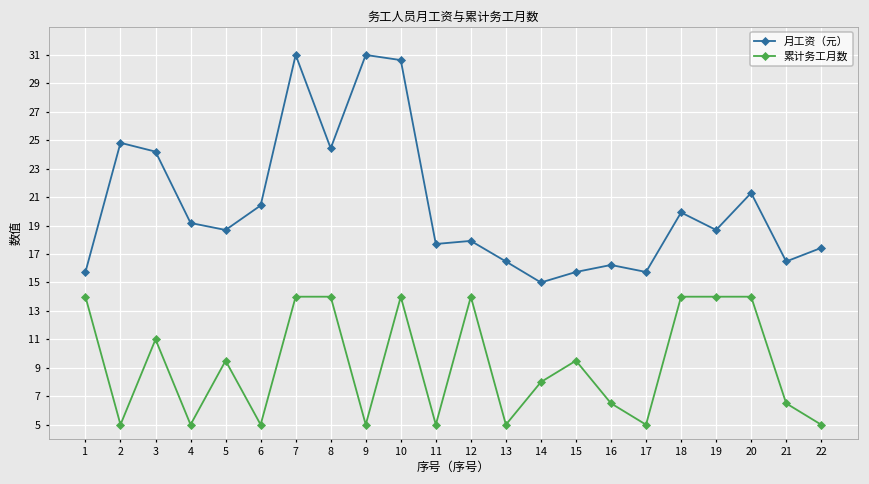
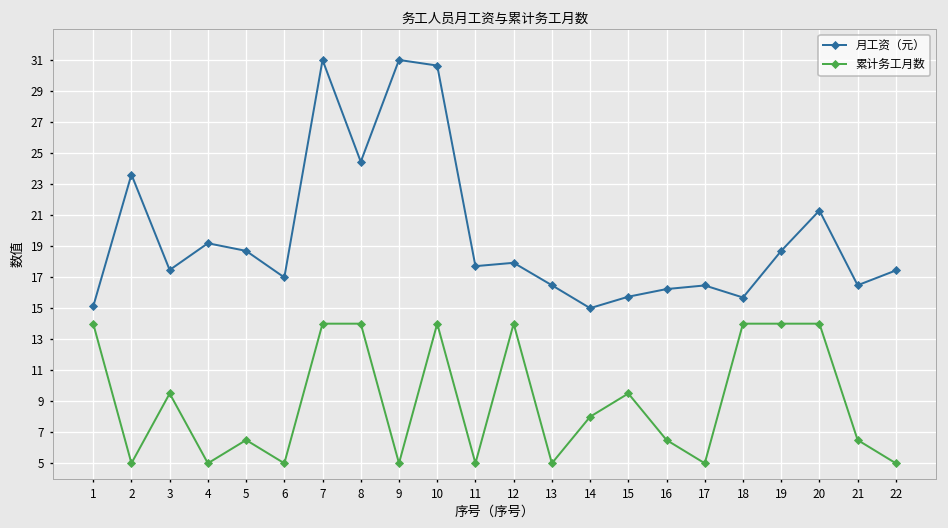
月工资（元）, 1: 15.7 -> 15.1
月工资（元）, 2: 24.8 -> 23.6
月工资（元）, 3: 24.2 -> 17.5
累计务工月数, 3: 11.0 -> 9.5
累计务工月数, 5: 9.5 -> 6.5
月工资（元）, 6: 20.4 -> 17.0
月工资（元）, 17: 15.7 -> 16.5
月工资（元）, 18: 19.9 -> 15.7
